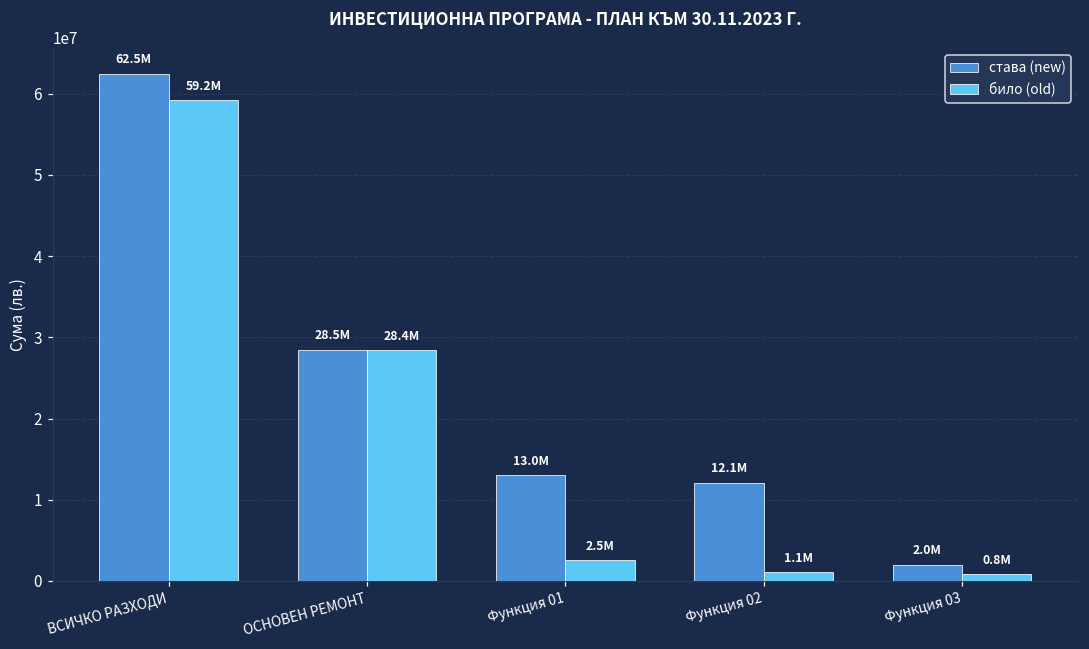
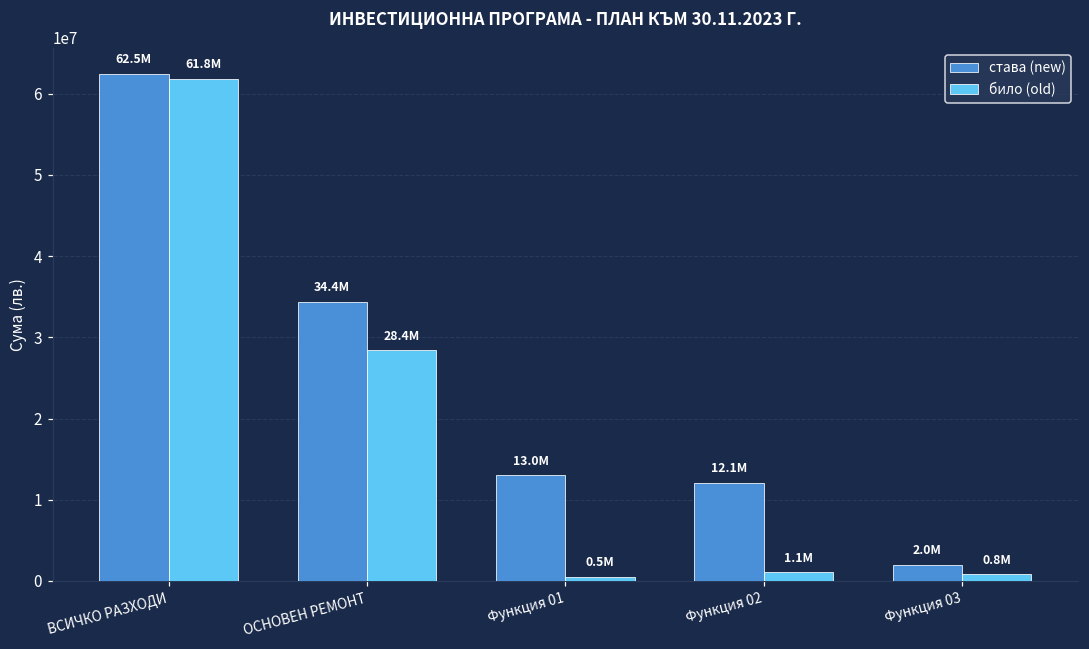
било (old), ВСИЧКО РАЗХОДИ: 59.2M -> 61.8M
става (new), ОСНОВЕН РЕМОНТ: 28.5M -> 34.4M
било (old), Функция 01: 2.5M -> 0.5M
